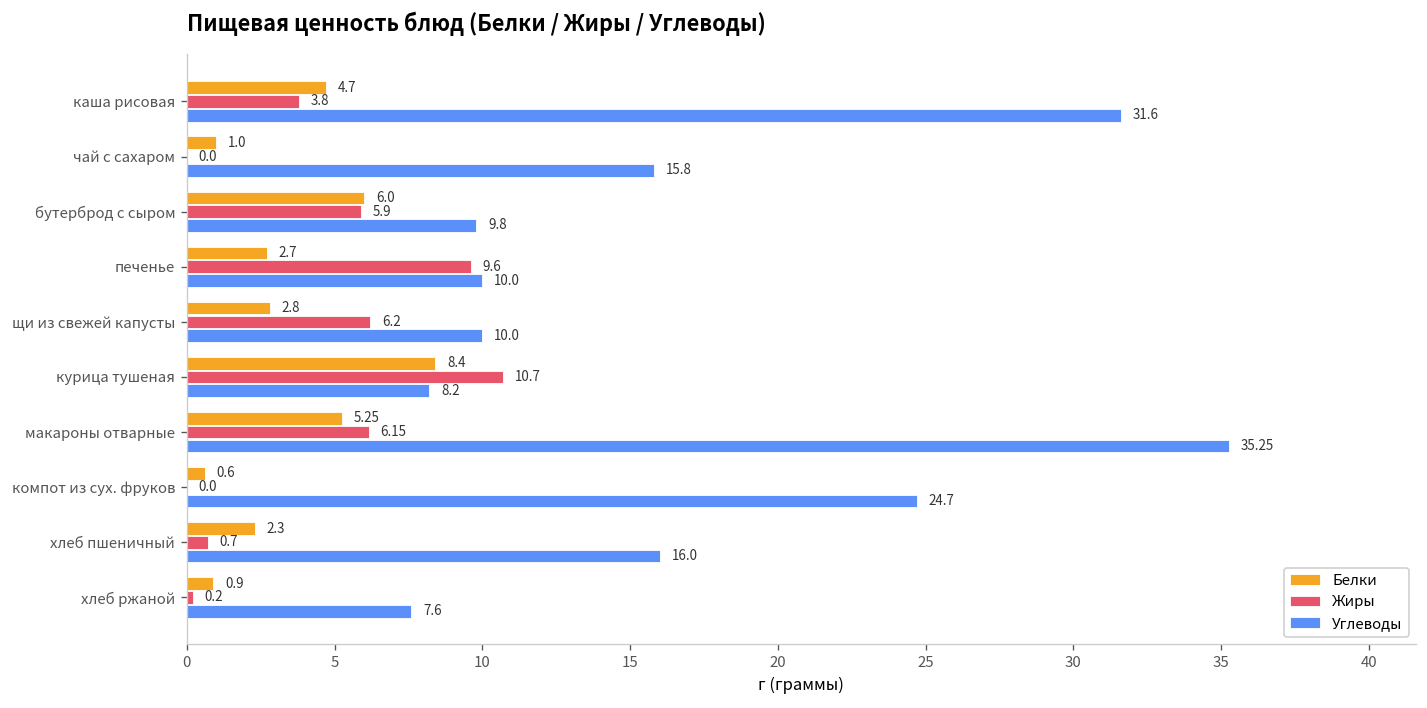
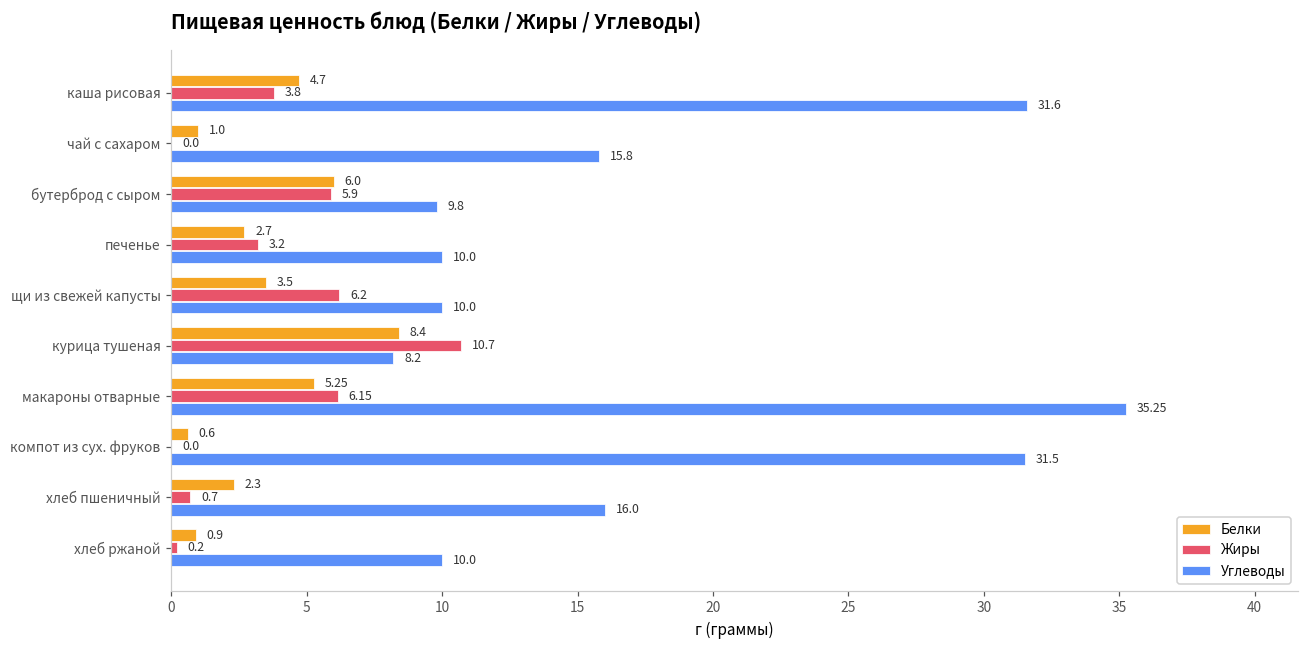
Жиры, печенье: 9.6 -> 3.2
Белки, щи из свежей капусты: 2.8 -> 3.5
Углеводы, компот из сух. фруков: 24.7 -> 31.5
Углеводы, хлеб ржаной: 7.6 -> 10.0
